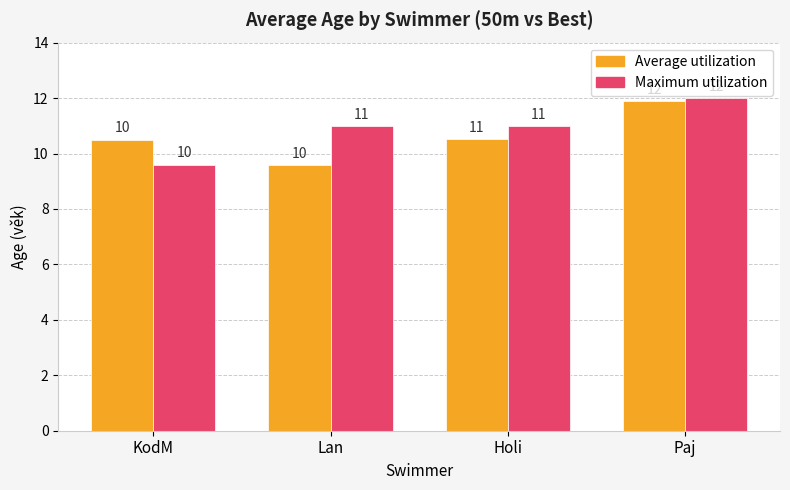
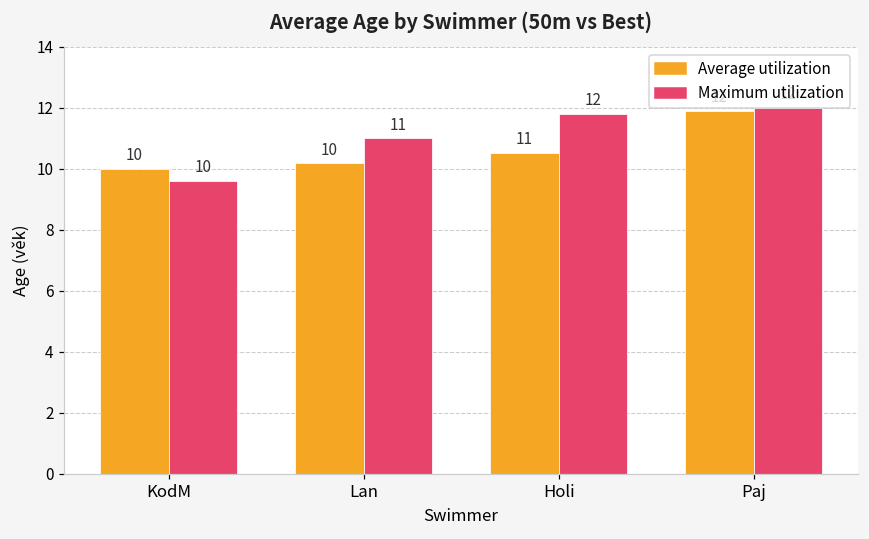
Average utilization, KodM: 10.5 -> 10.0
Average utilization, Lan: 9.6 -> 10.2
Maximum utilization, Holi: 11 -> 12
